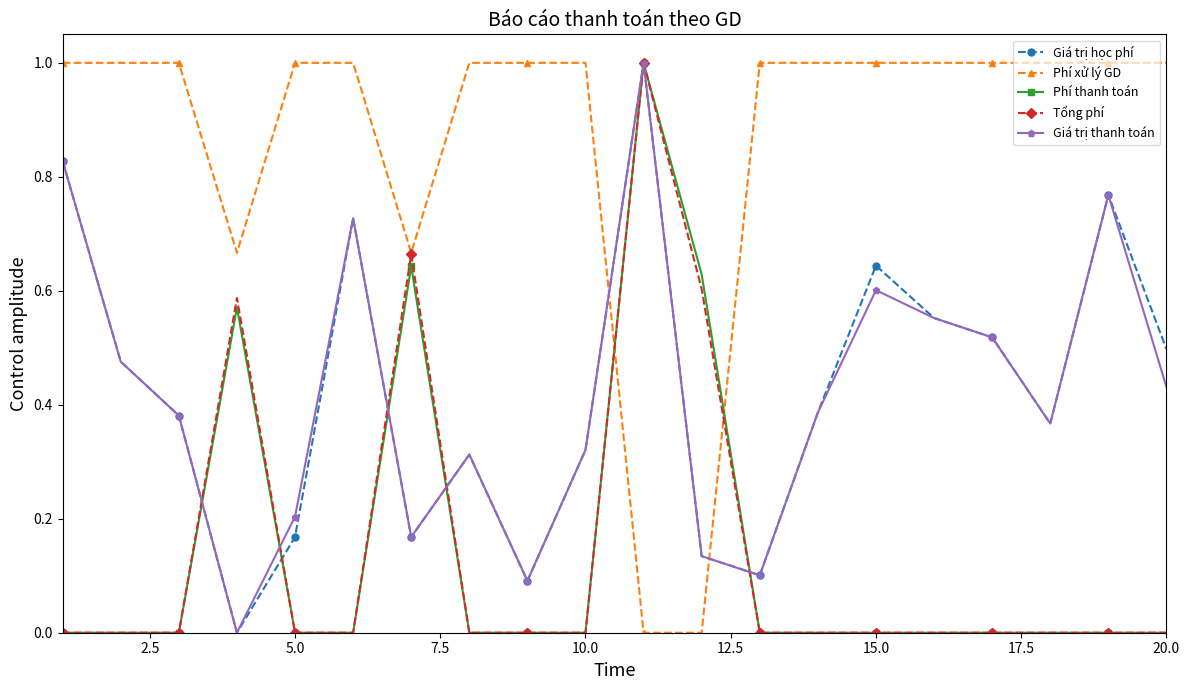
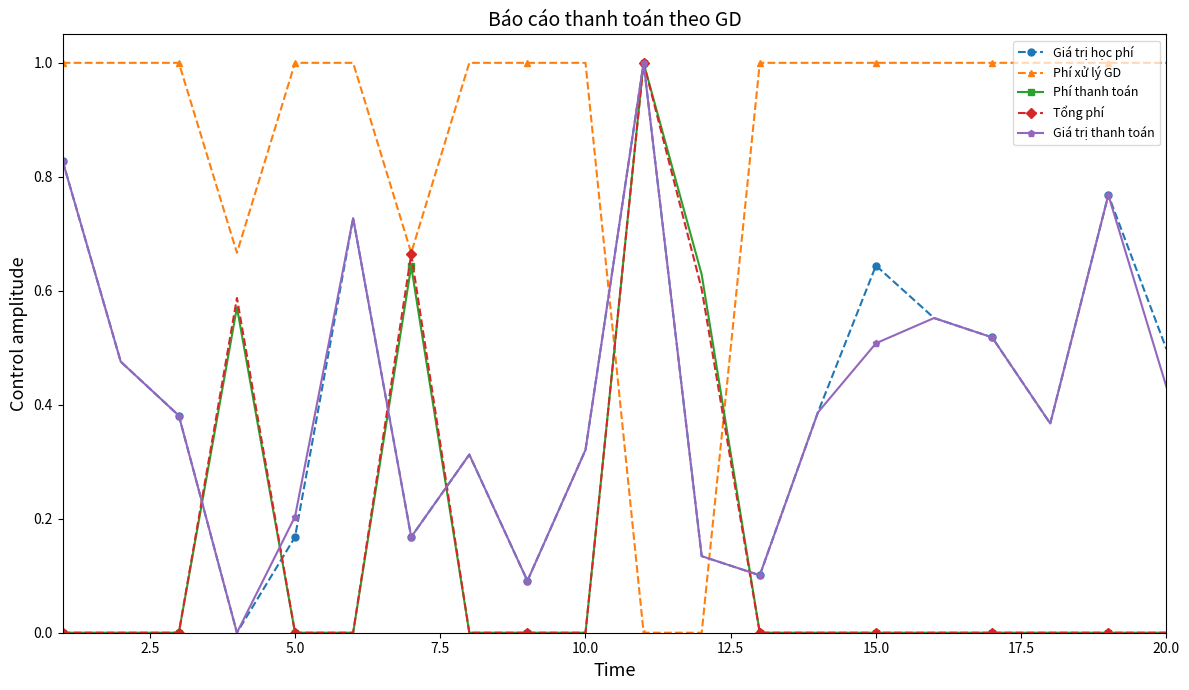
Giá trị thanh toán, 15.0: 0.60 -> 0.51
